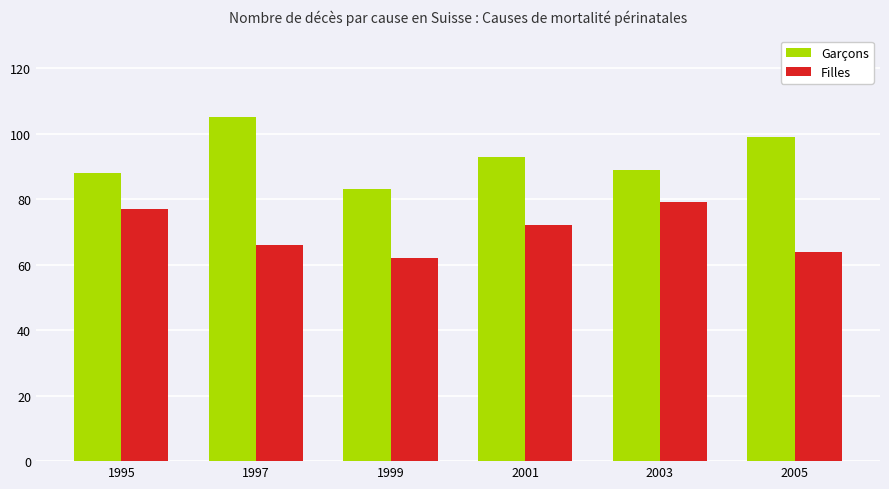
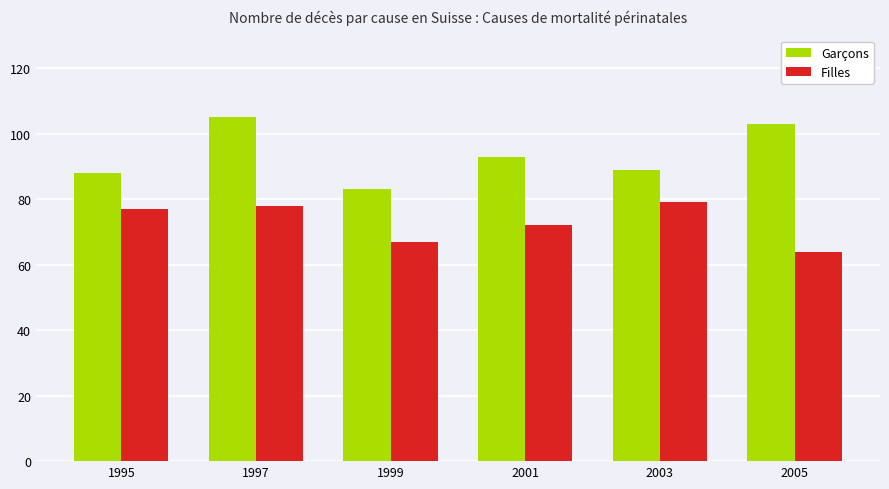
Filles, 1997: 66 -> 78
Filles, 1999: 62 -> 67
Garçons, 2005: 99 -> 103
